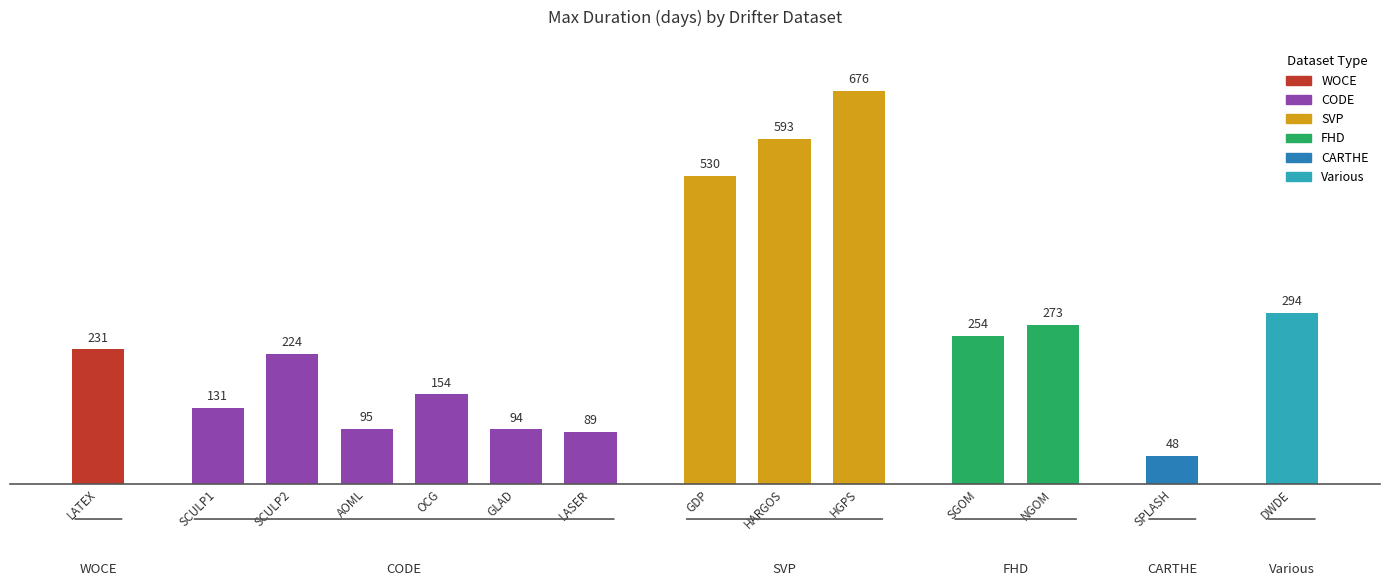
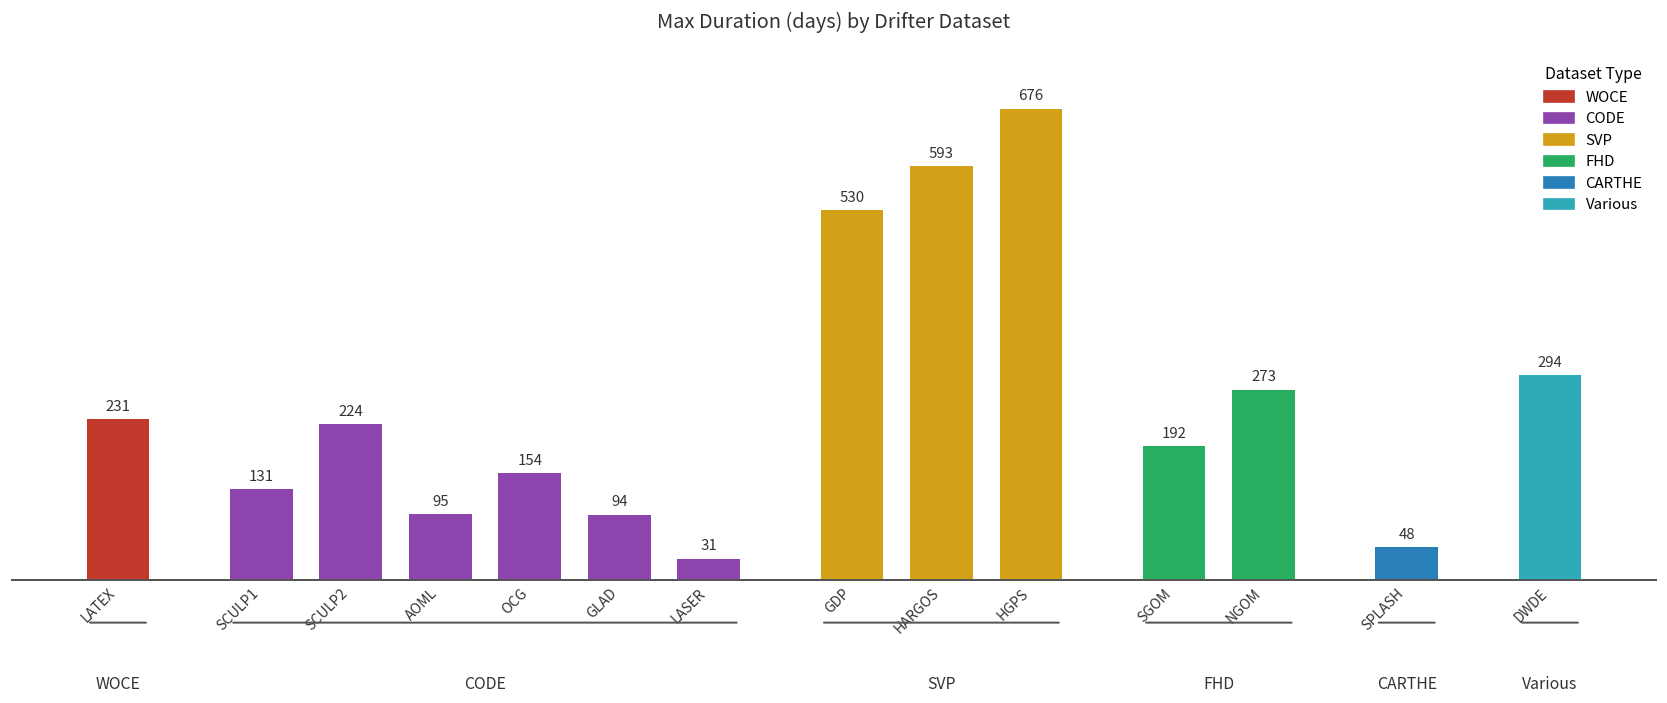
LASER: 89 -> 31
SGOM: 254 -> 192
